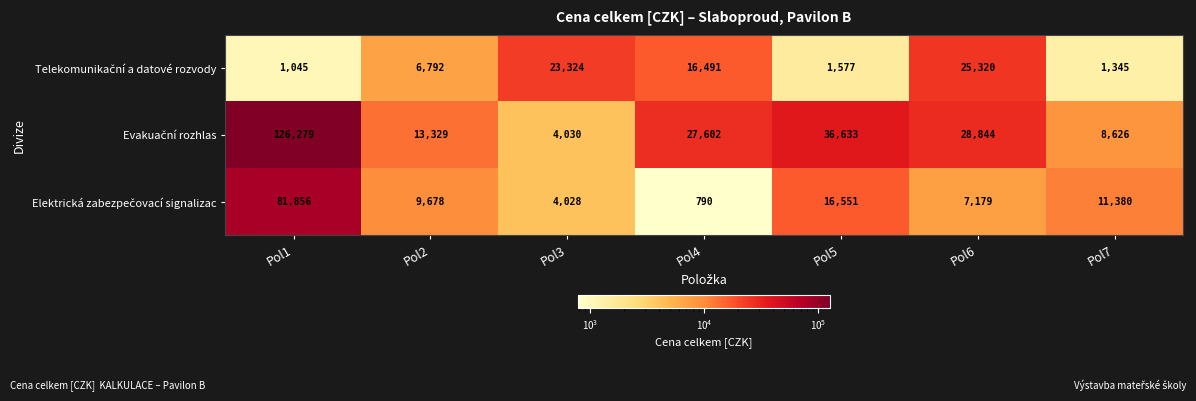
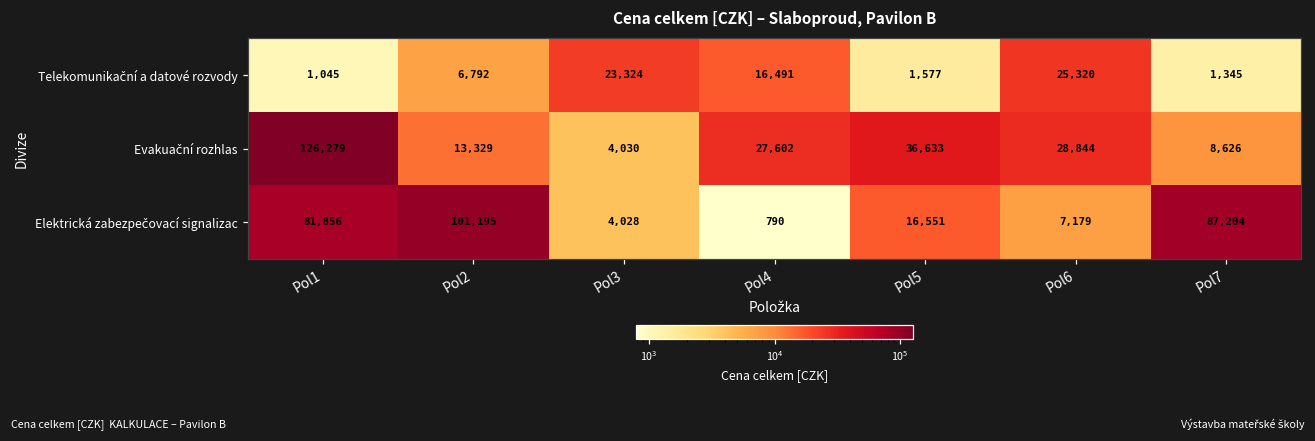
Elektrická zabezpečovací signalizac, Pol2: 9,678 -> 101,195
Elektrická zabezpečovací signalizac, Pol7: 11,380 -> 87,204
